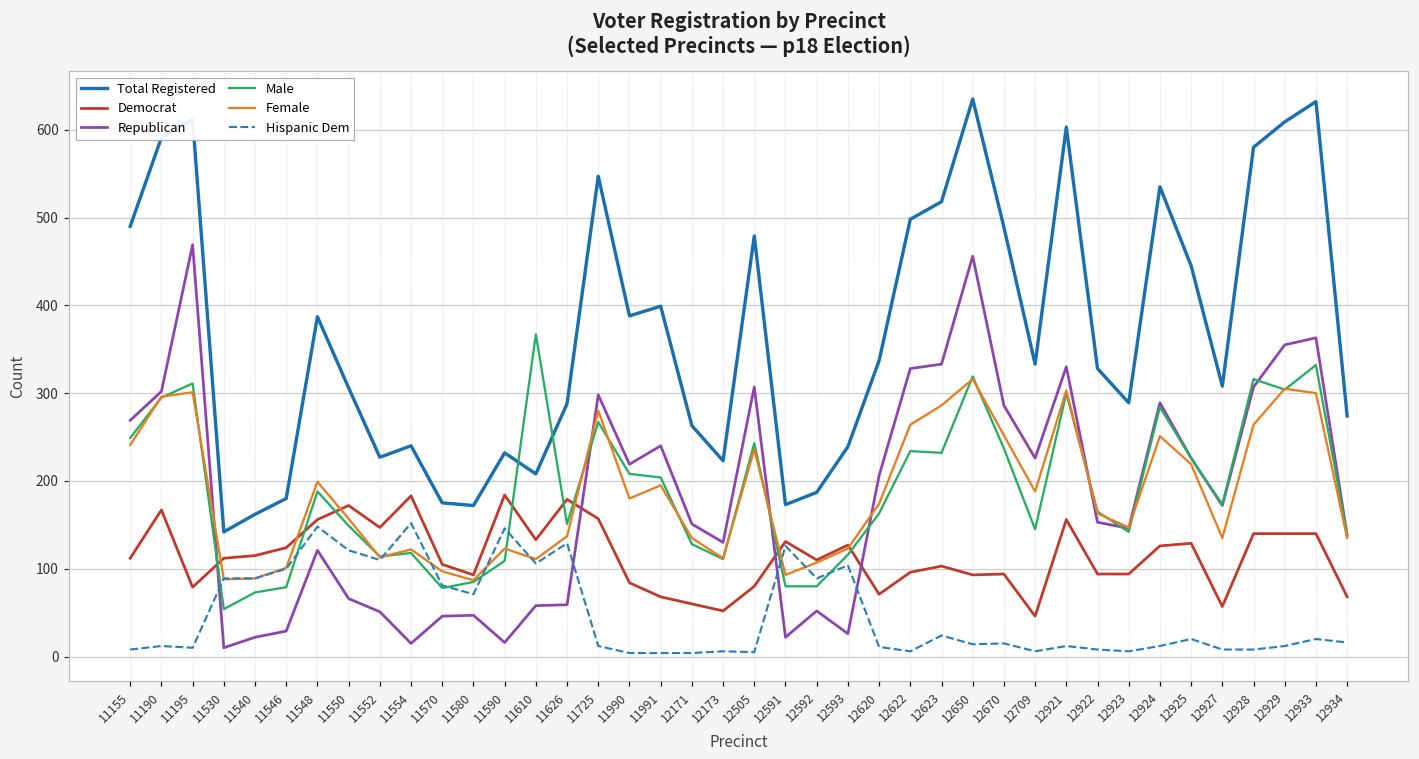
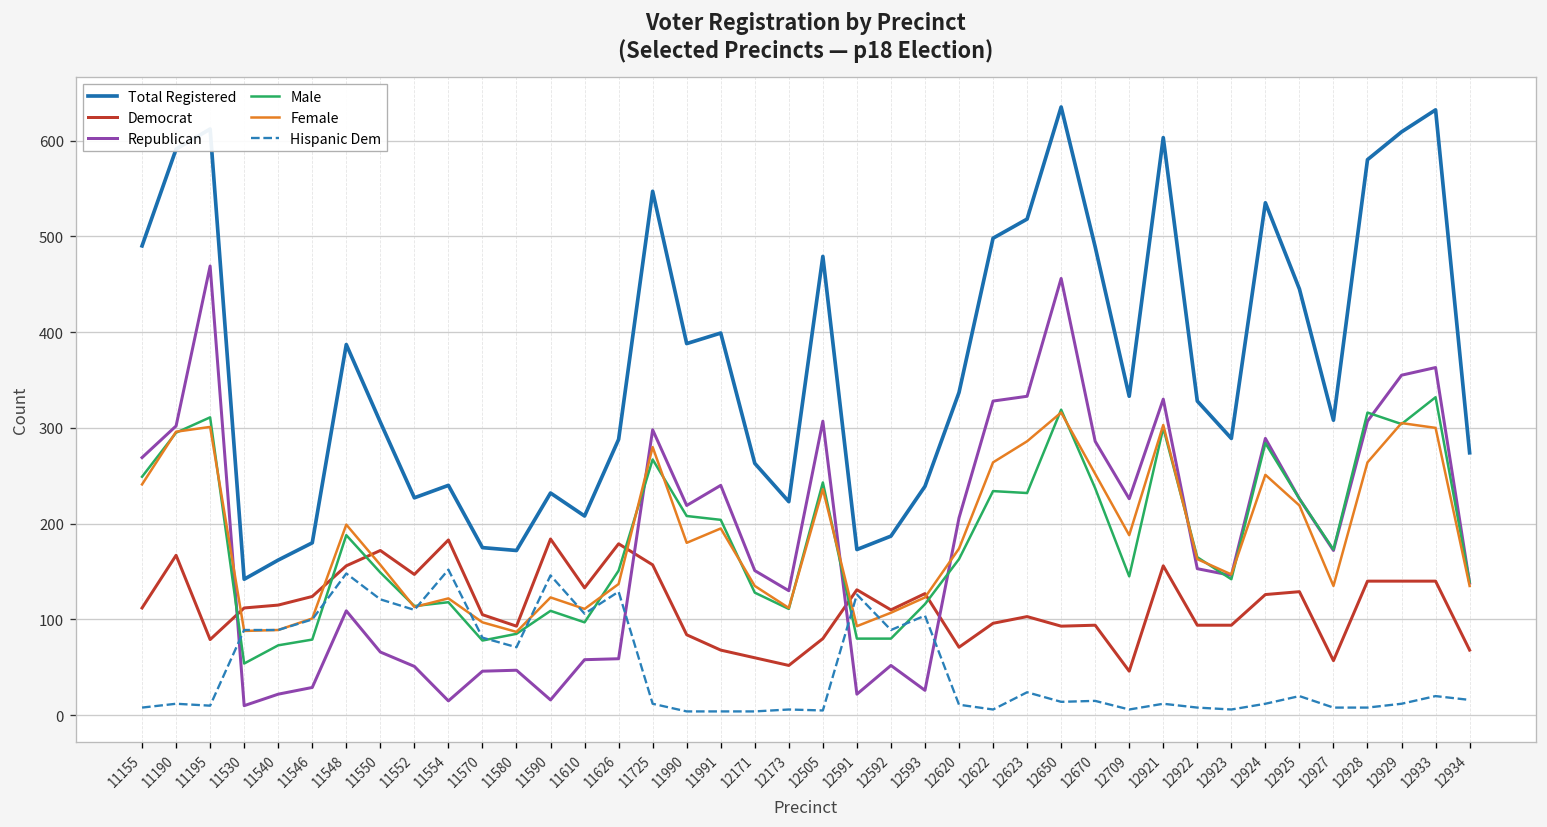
Republican, 11548: 120 -> 110
Male, 11610: 370 -> 100
